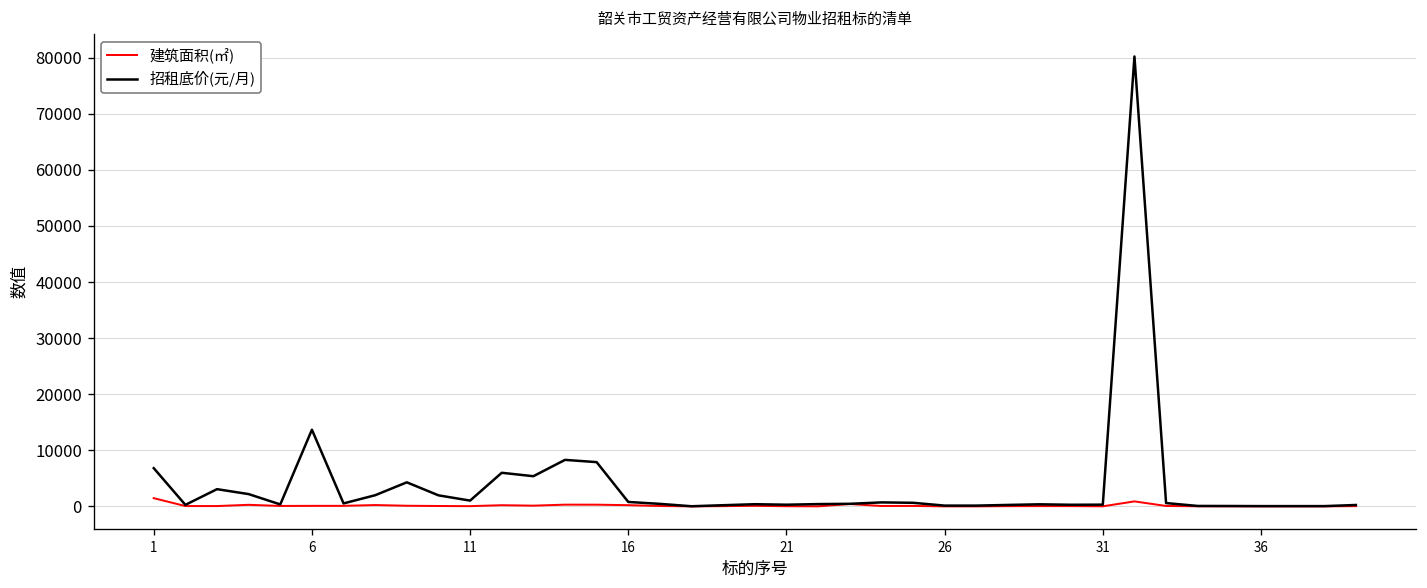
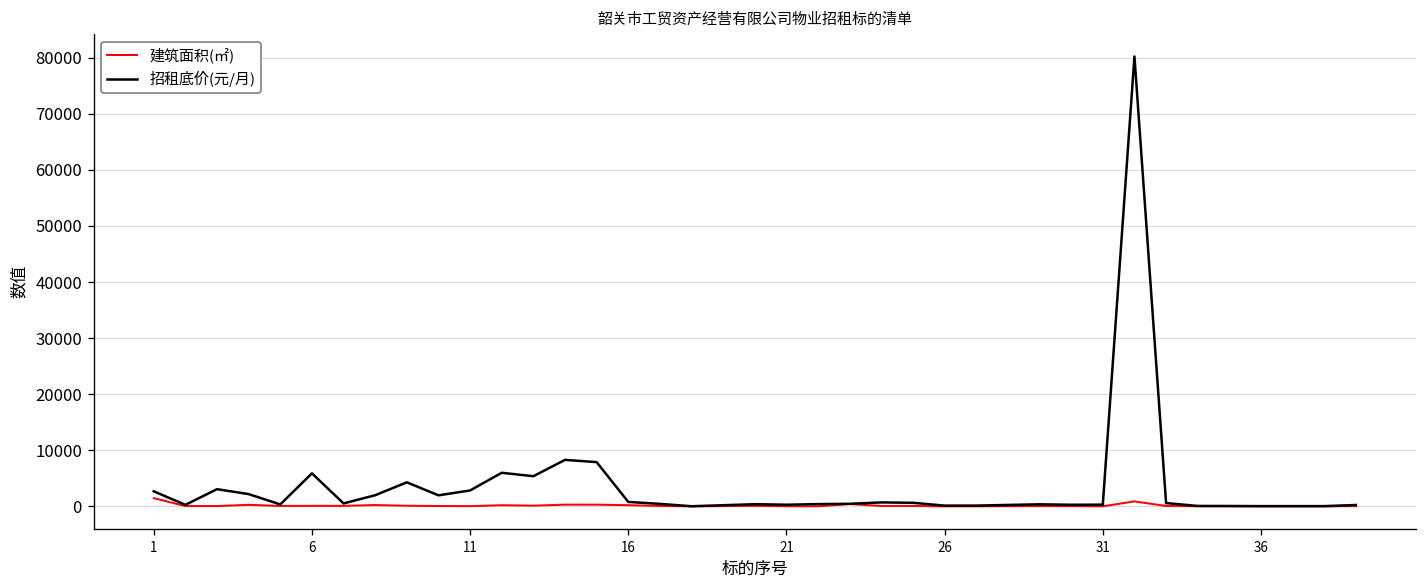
招租底价(元/月), 1: 7000 -> 3000
招租底价(元/月), 6: 14000 -> 6000
招租底价(元/月), 11: 1000 -> 3000
